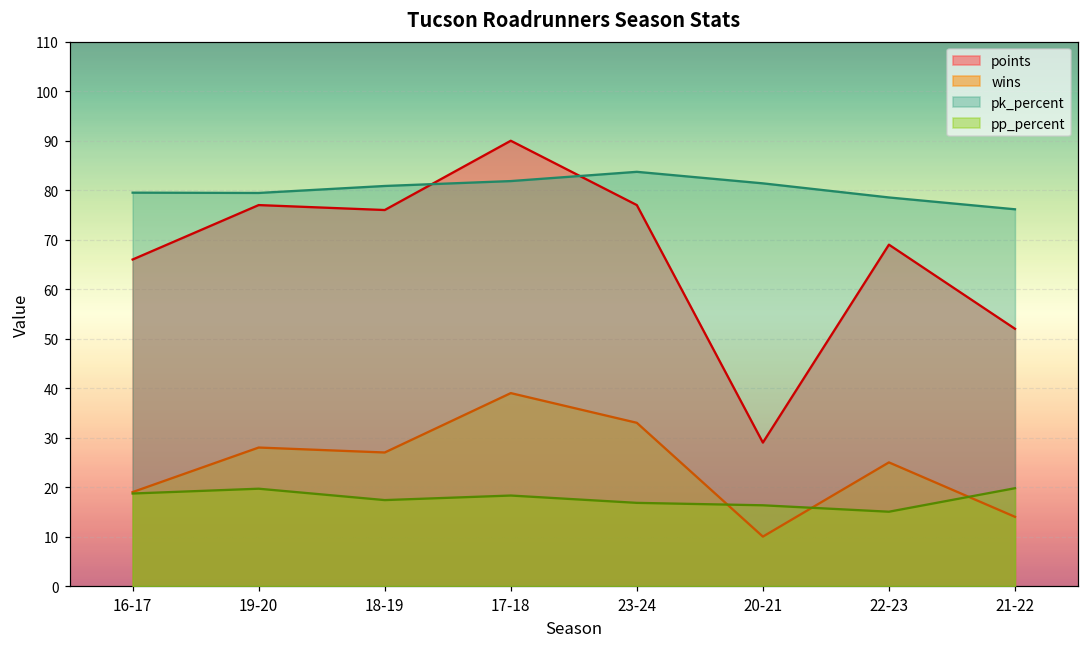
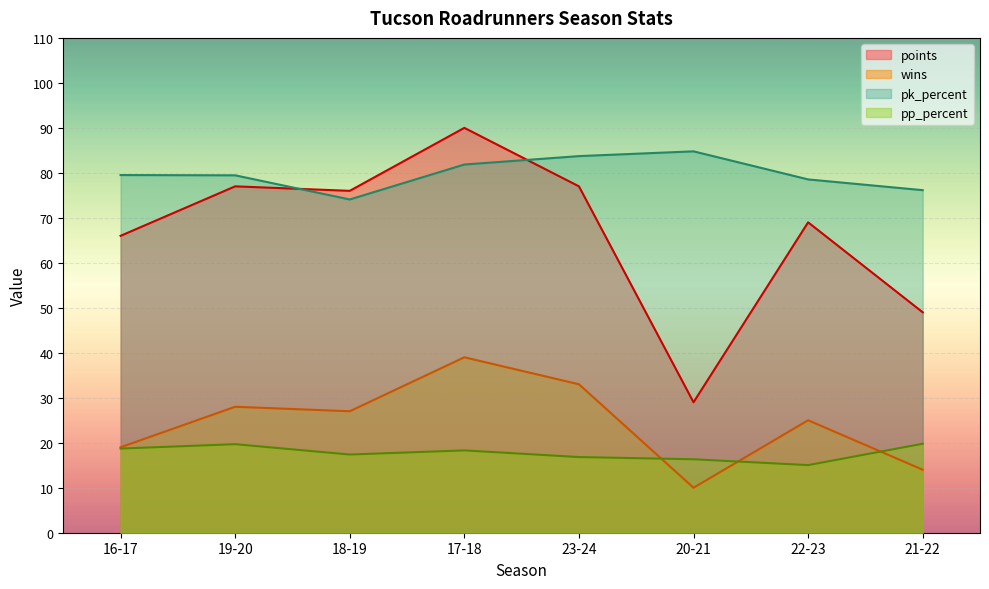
pk_percent, 18-19: 81 -> 74
pk_percent, 20-21: 81 -> 85
points, 21-22: 52 -> 49
